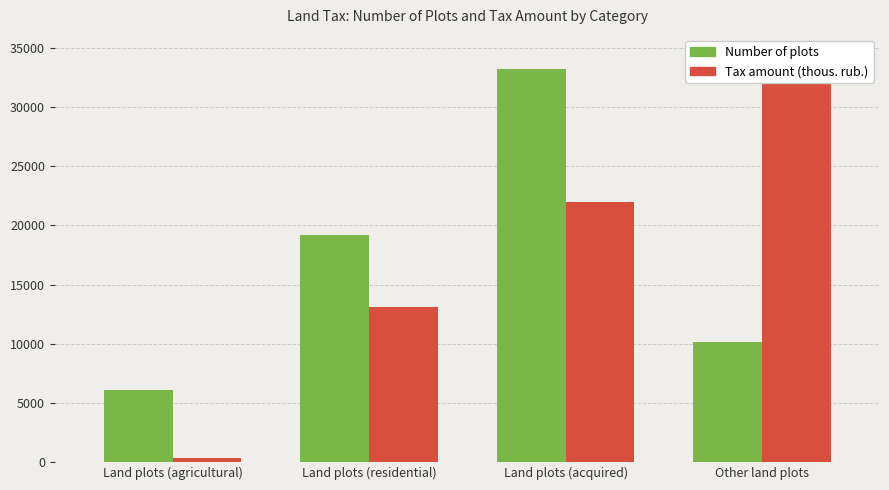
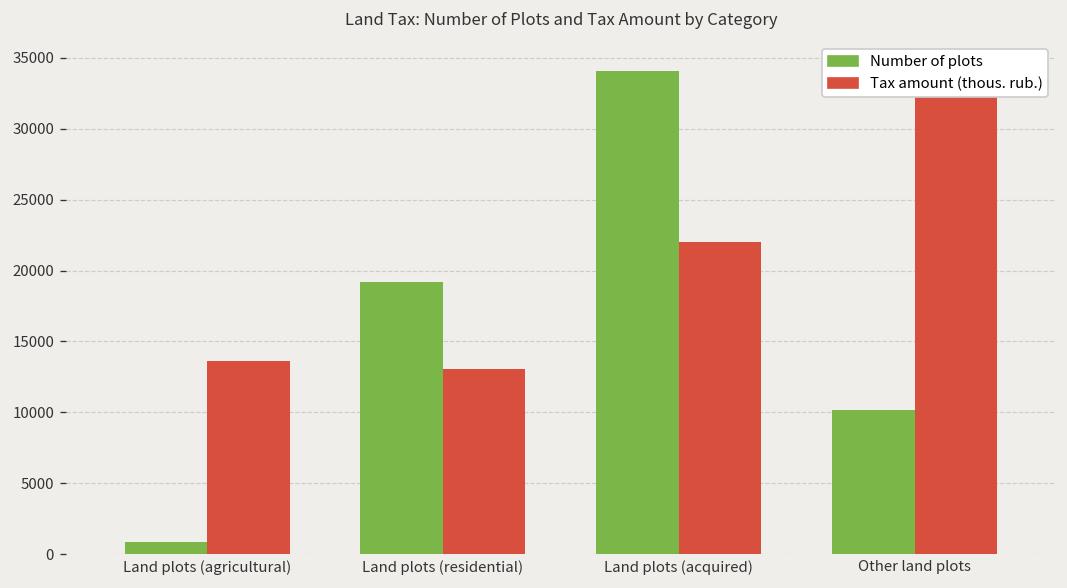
Number of plots, Land plots (agricultural): 6100 -> 800
Tax amount (thous. rub.), Land plots (agricultural): 300 -> 13600
Number of plots, Land plots (acquired): 33300 -> 34100
